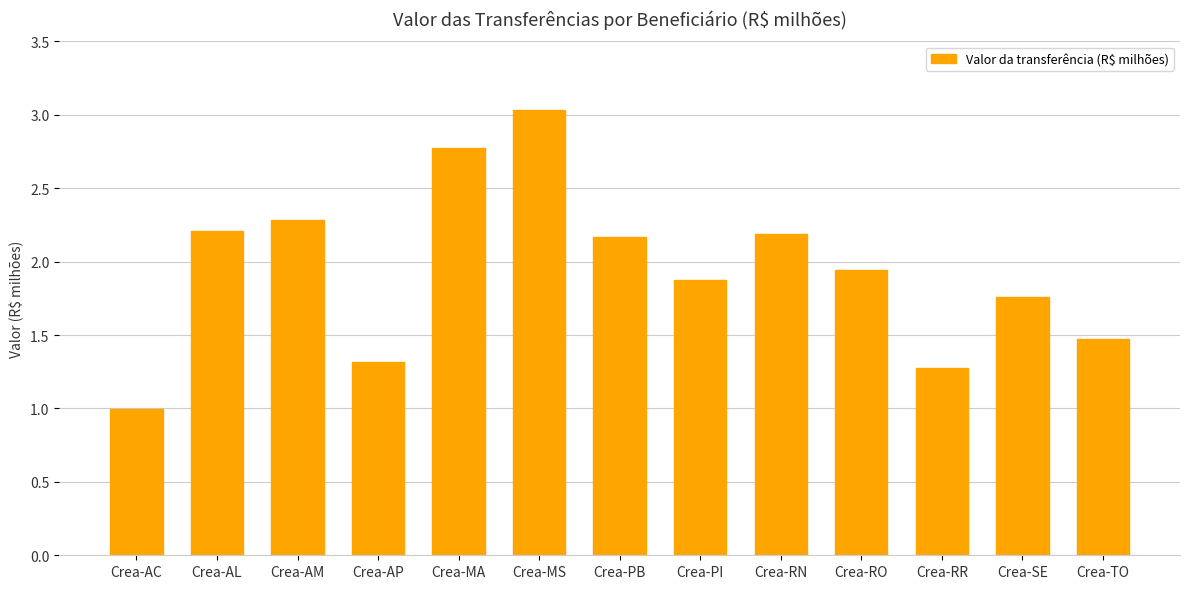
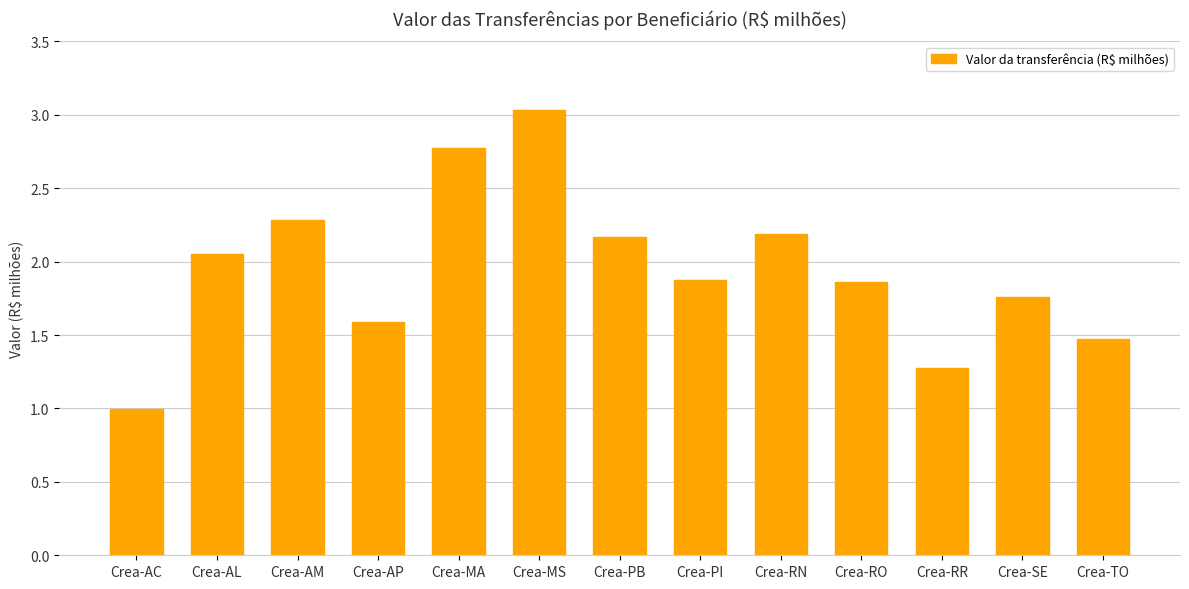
Crea-AL: 2.21 -> 2.05
Crea-AP: 1.32 -> 1.59
Crea-RO: 1.94 -> 1.86
